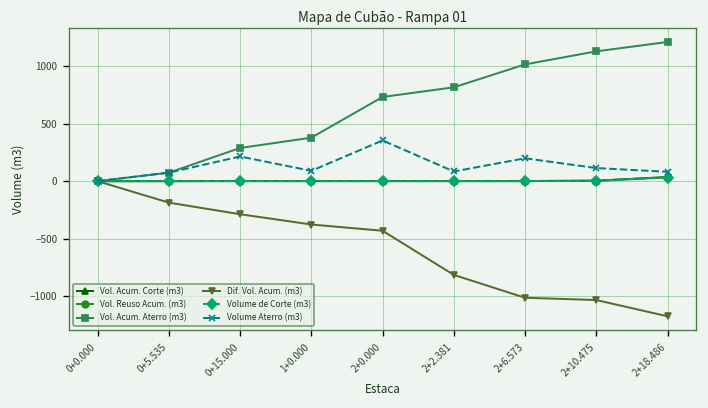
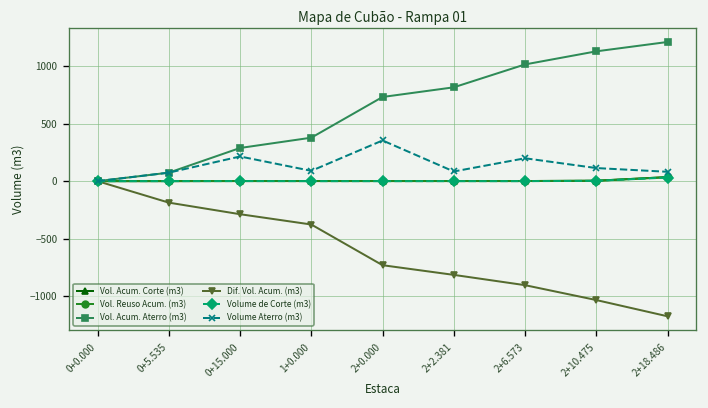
Dif. Vol. Acum. (m3), 2+0.000: -400 -> -700
Dif. Vol. Acum. (m3), 2+6.573: -1000 -> -900
